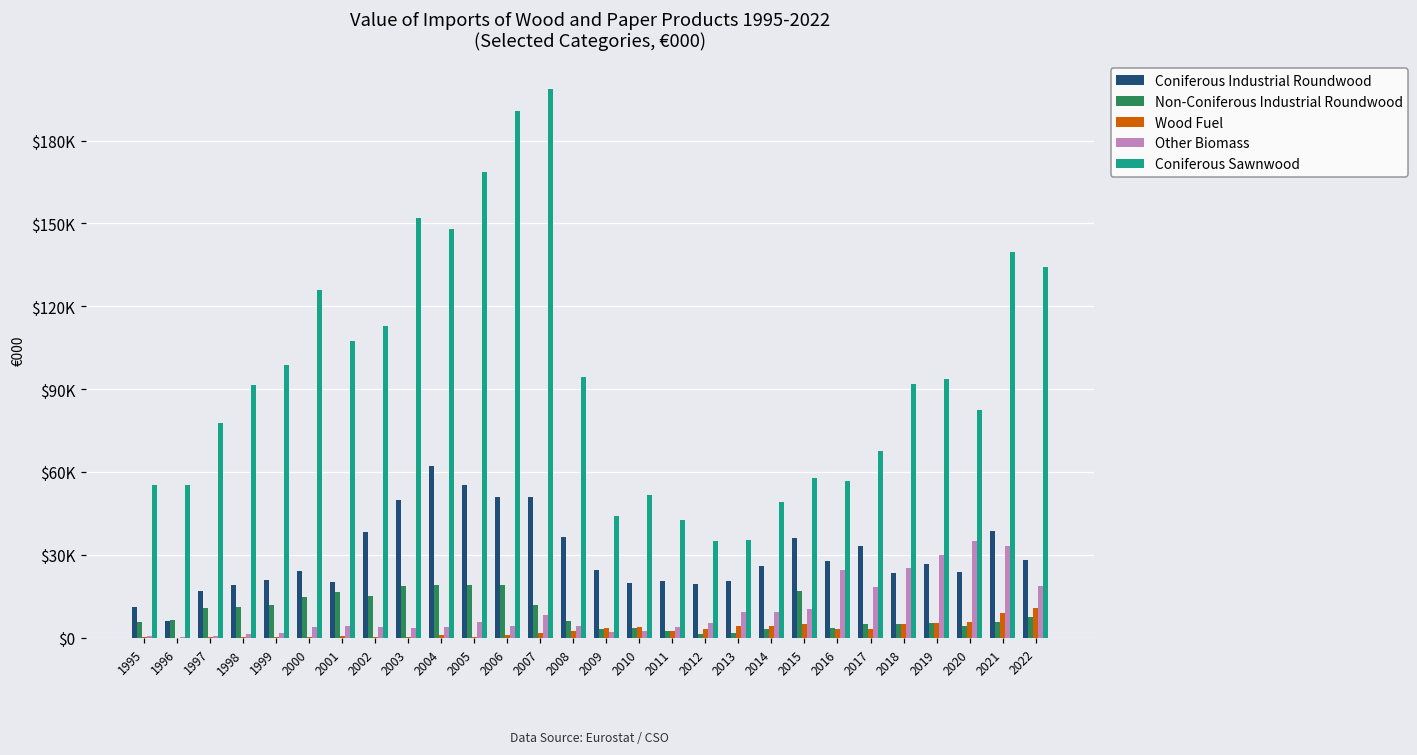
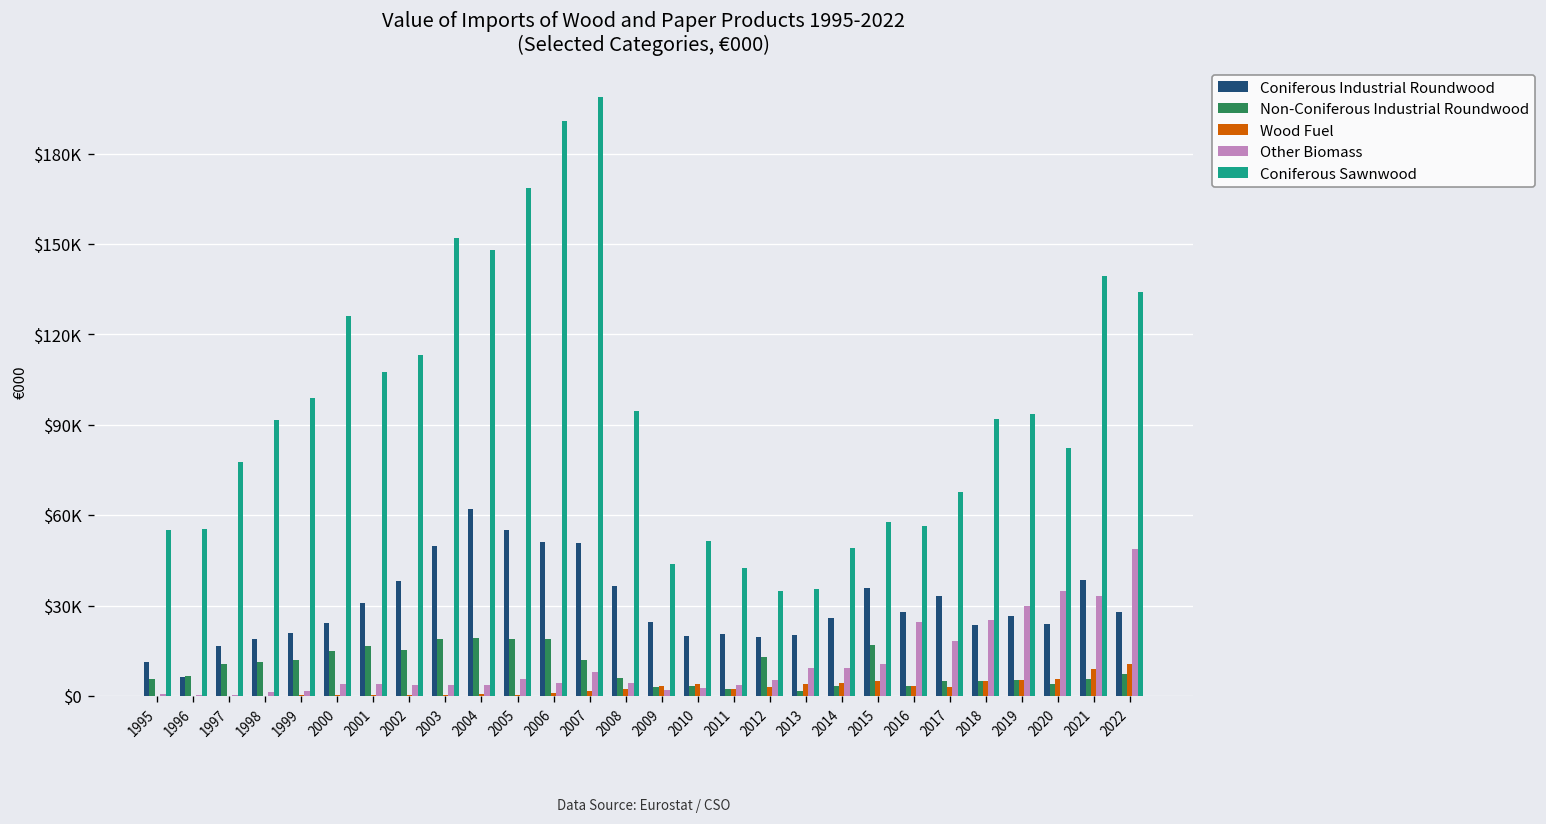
Coniferous Industrial Roundwood, 2001: $20000 -> $31000
Non-Coniferous Industrial Roundwood, 2012: $1000 -> $13000
Other Biomass, 2022: $19000 -> $49000
